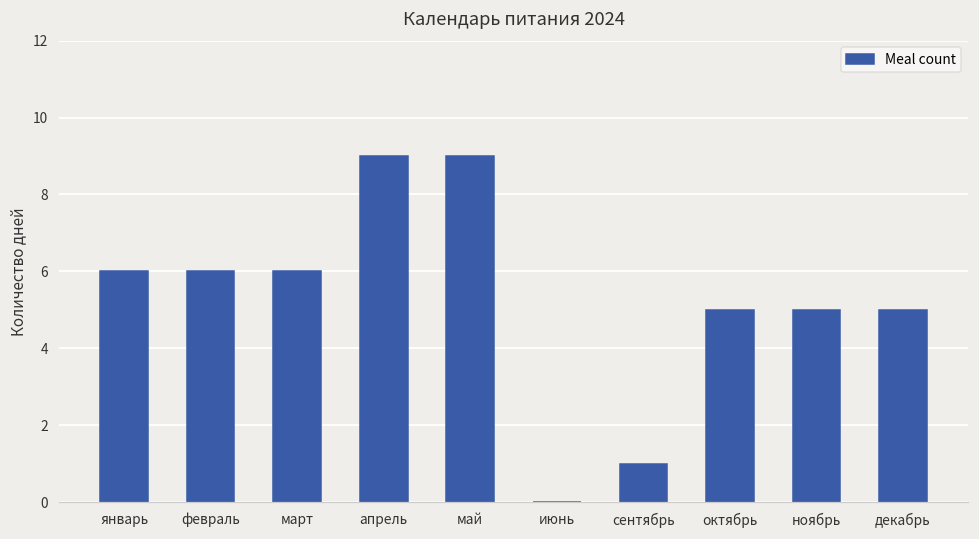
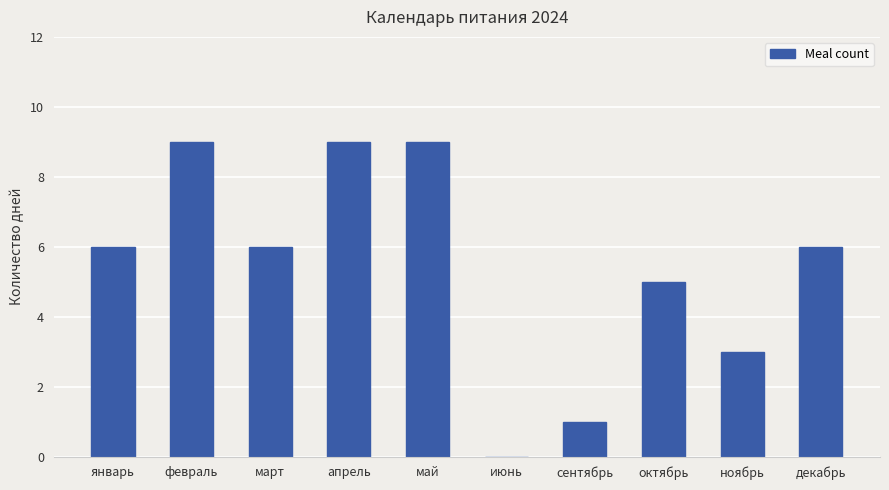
февраль: 6 -> 9
ноябрь: 5 -> 3
декабрь: 5 -> 6
